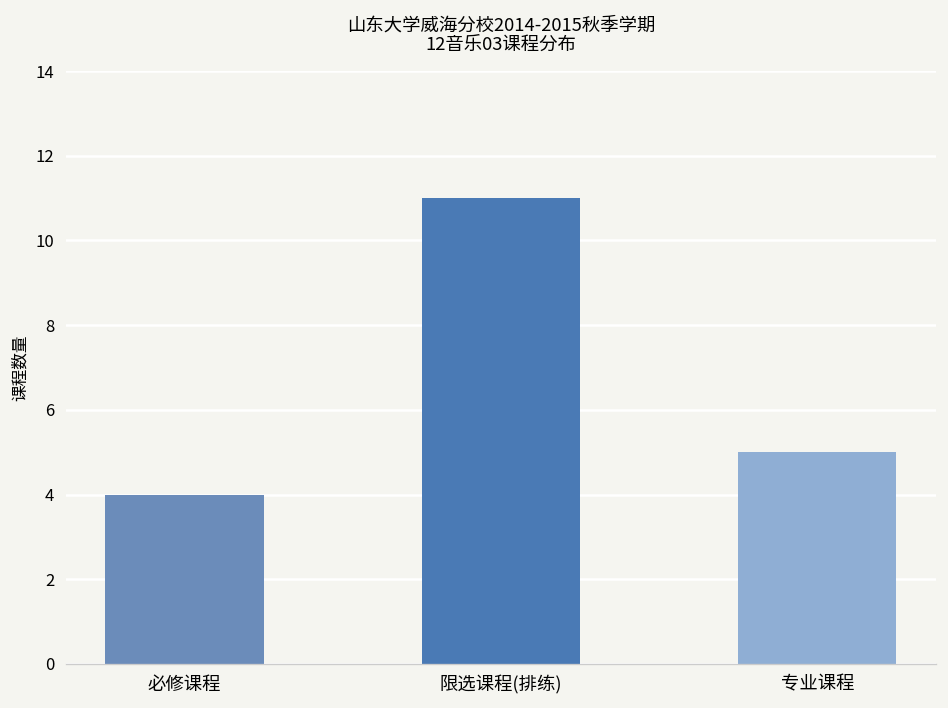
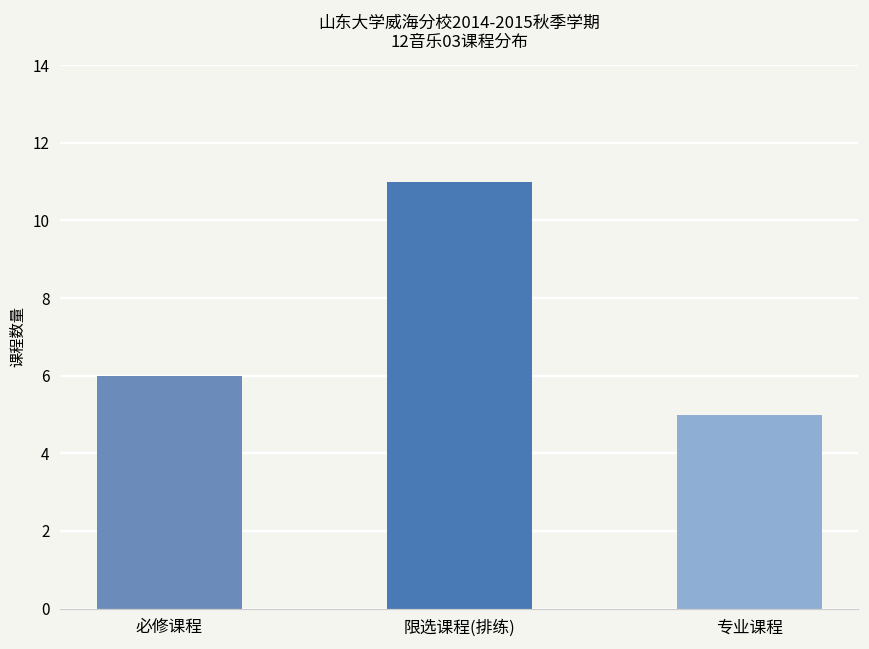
必修课程: 4 -> 6
